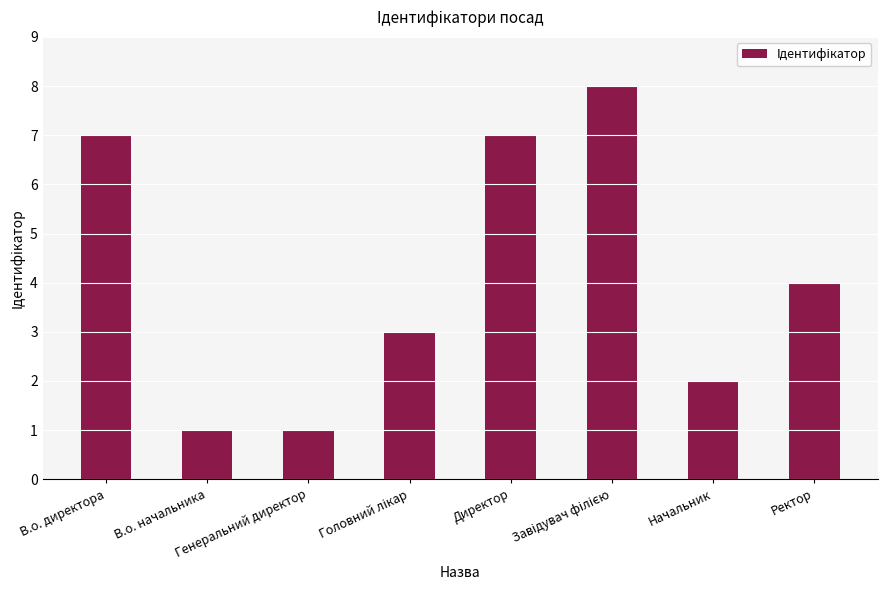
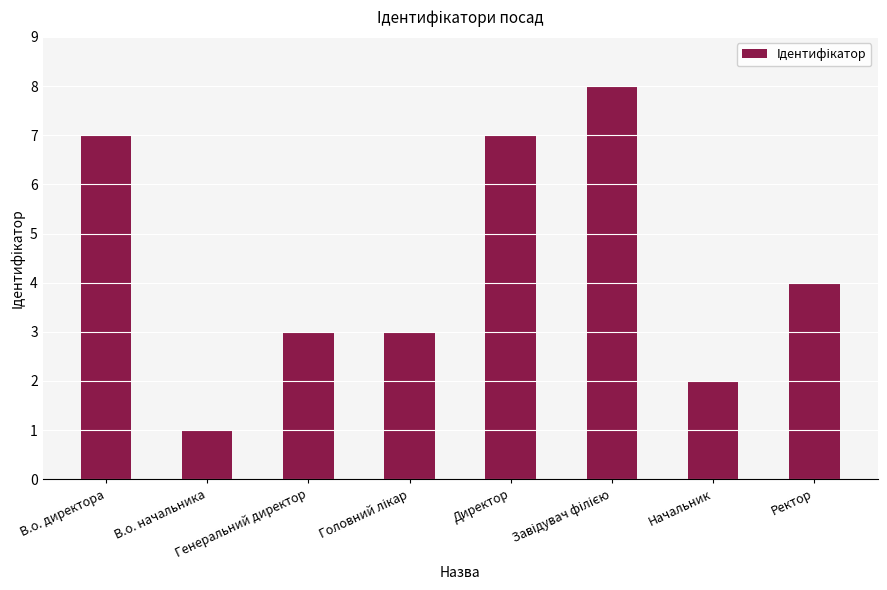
Генеральний директор: 1 -> 3
